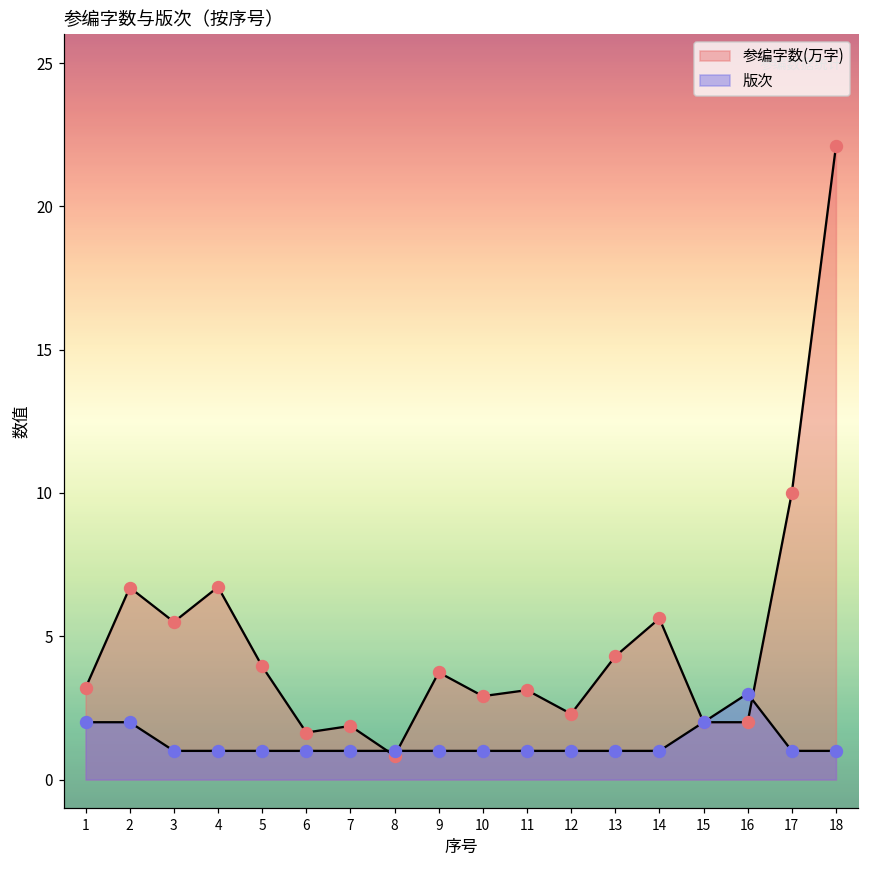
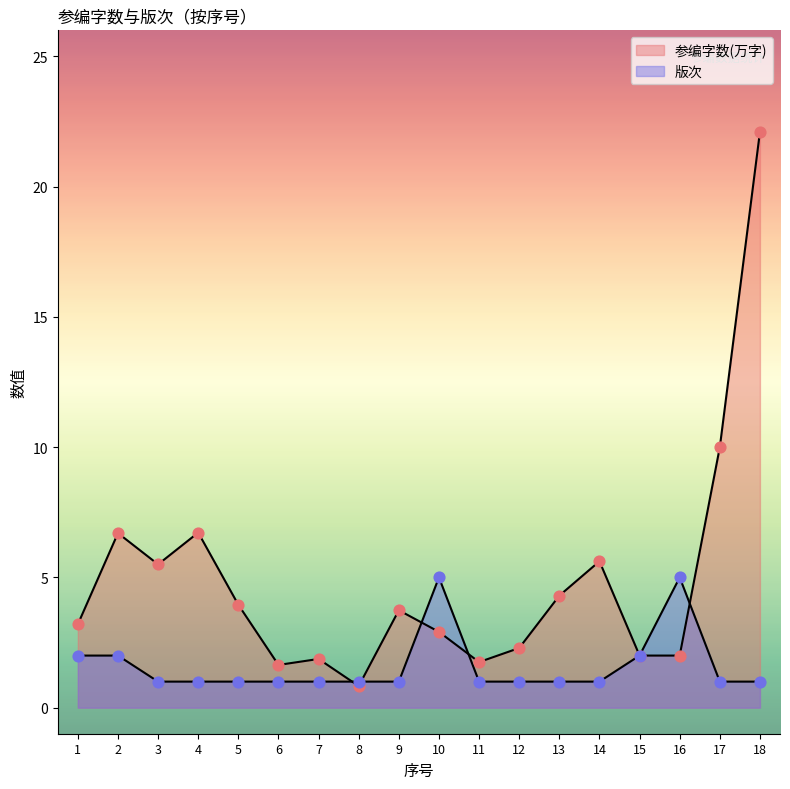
版次, 10: 1 -> 5
参编字数(万字), 11: 3.1 -> 1.8
版次, 16: 3 -> 5
